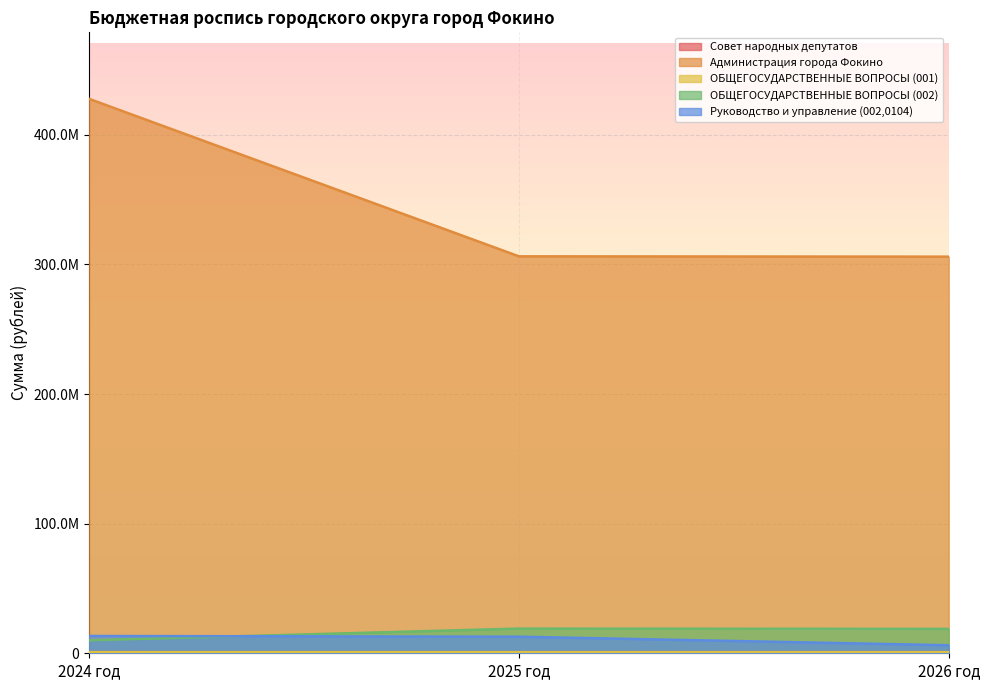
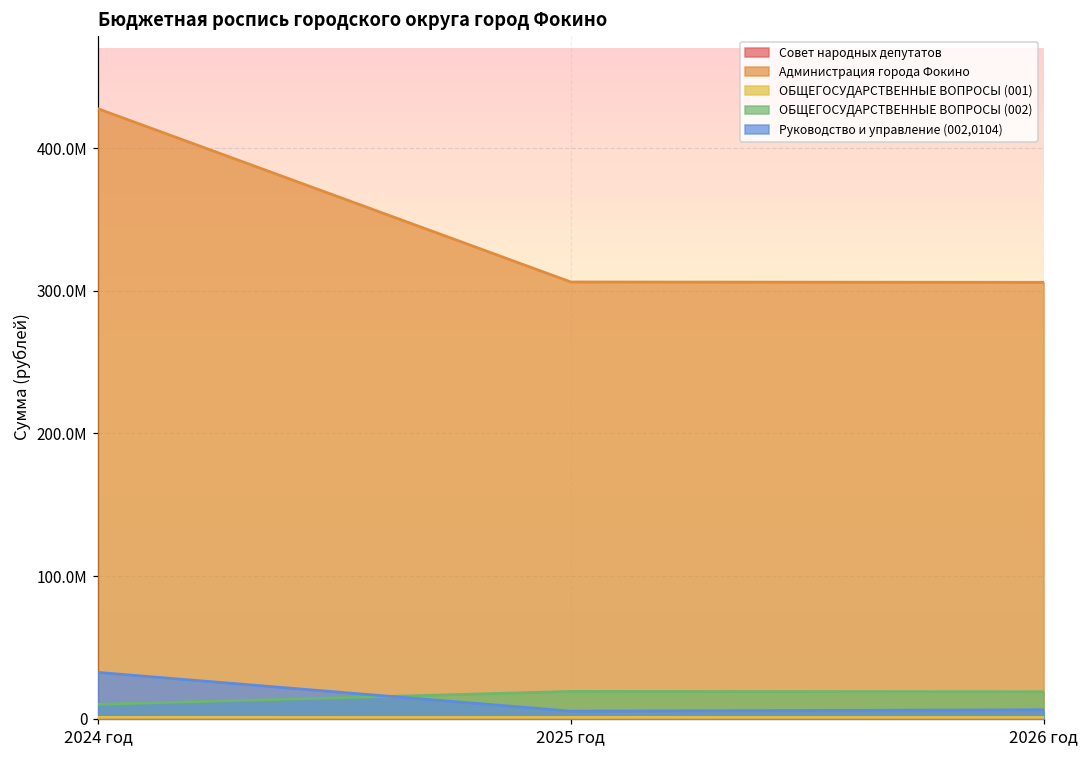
Руководство и управление (002,0104), 2024 год: 13000000 -> 32000000
Руководство и управление (002,0104), 2025 год: 13000000 -> 5000000
